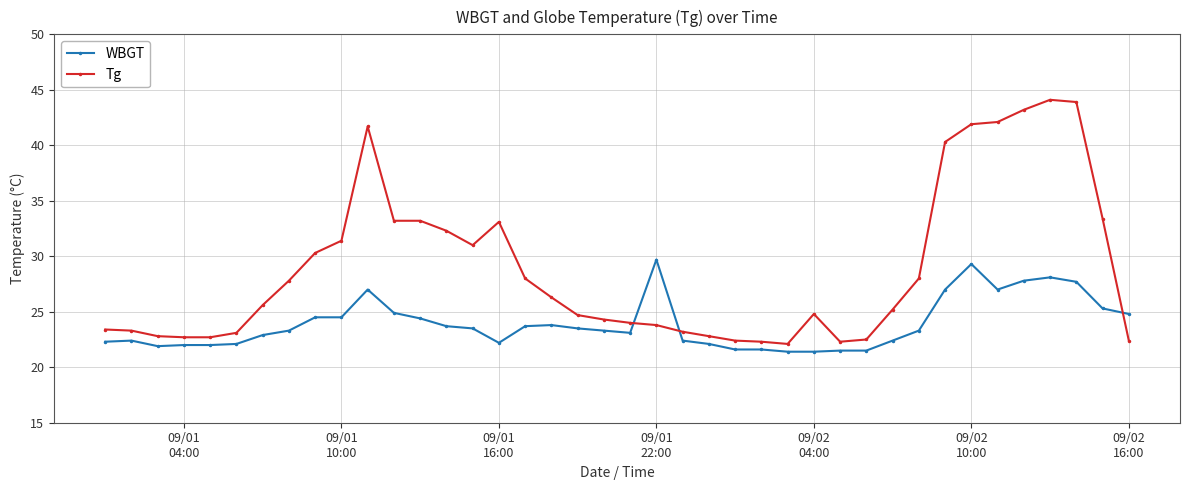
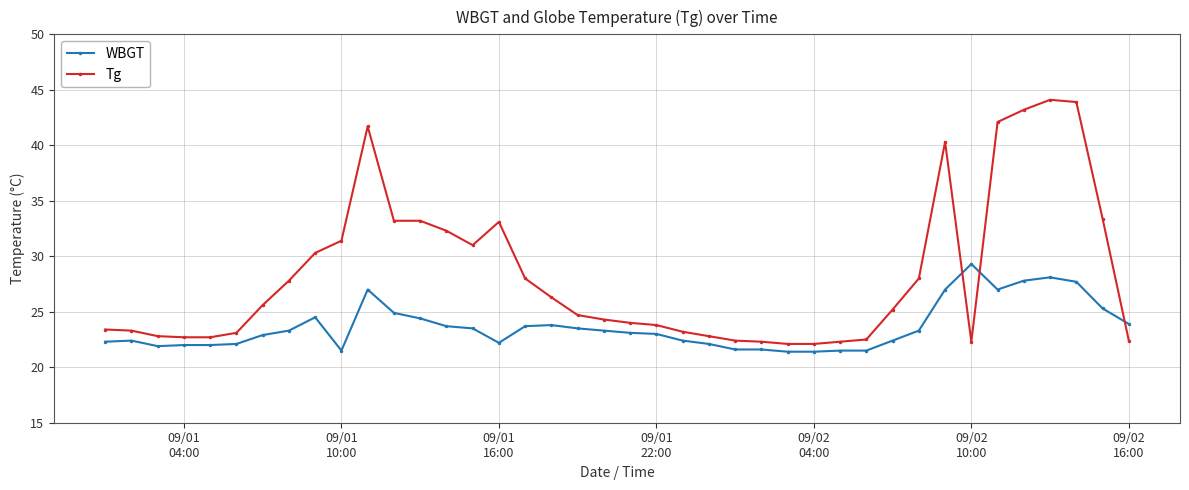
WBGT, 09/01 10:00: 24.5 -> 21.5
WBGT, 09/01 22:00: 29.7 -> 23.0
Tg, 09/02 04:00: 24.8 -> 22.1
Tg, 09/02 10:00: 41.9 -> 22.3
WBGT, 09/02 16:00: 24.8 -> 23.9
